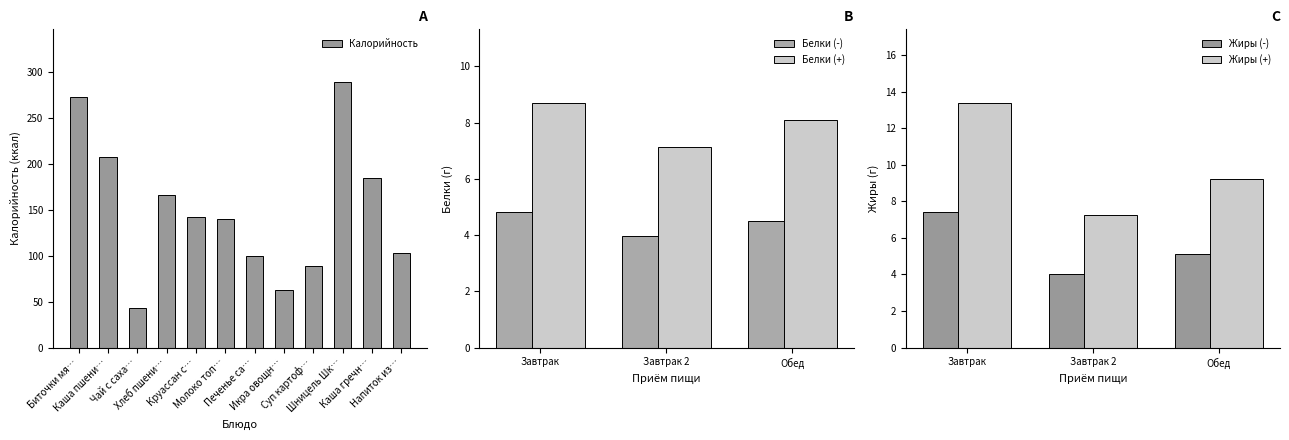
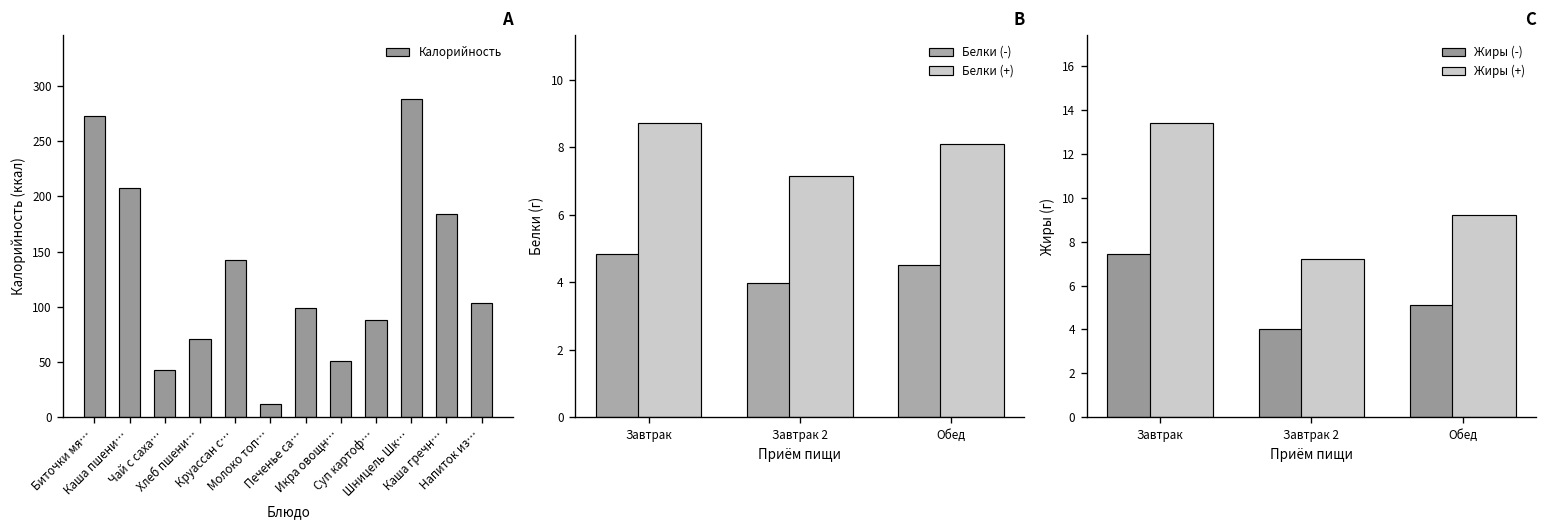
A, Хлеб пшени…: 170 -> 70
A, Молоко топ…: 140 -> 10
A, Икра овощн…: 60 -> 50
